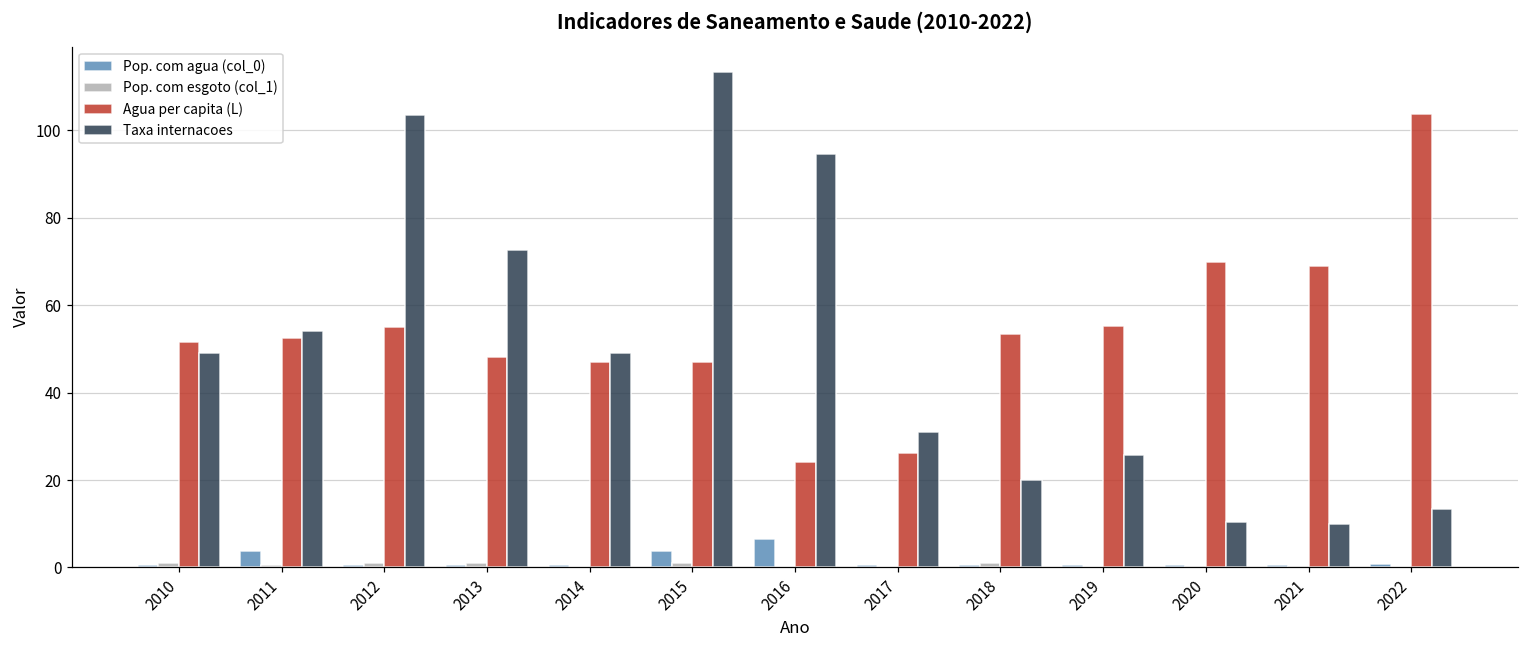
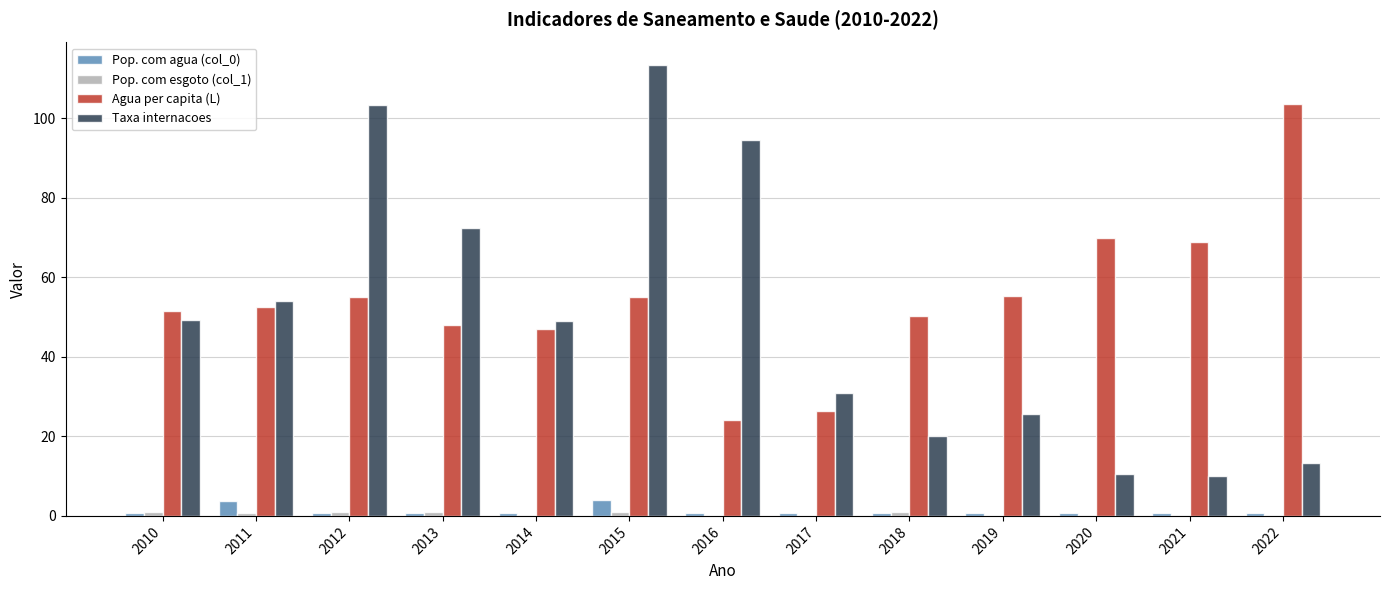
Agua per capita (L), 2015: 47 -> 55
Pop. com agua (col_0), 2016: 7 -> 1
Agua per capita (L), 2018: 53 -> 50
